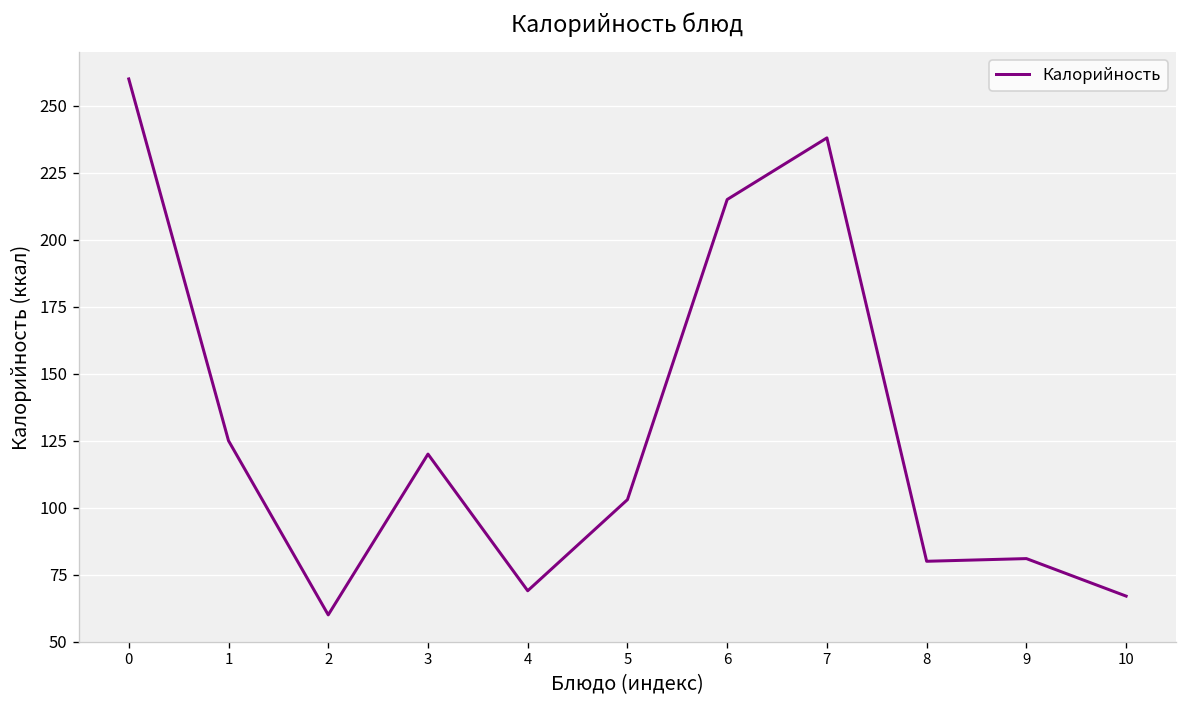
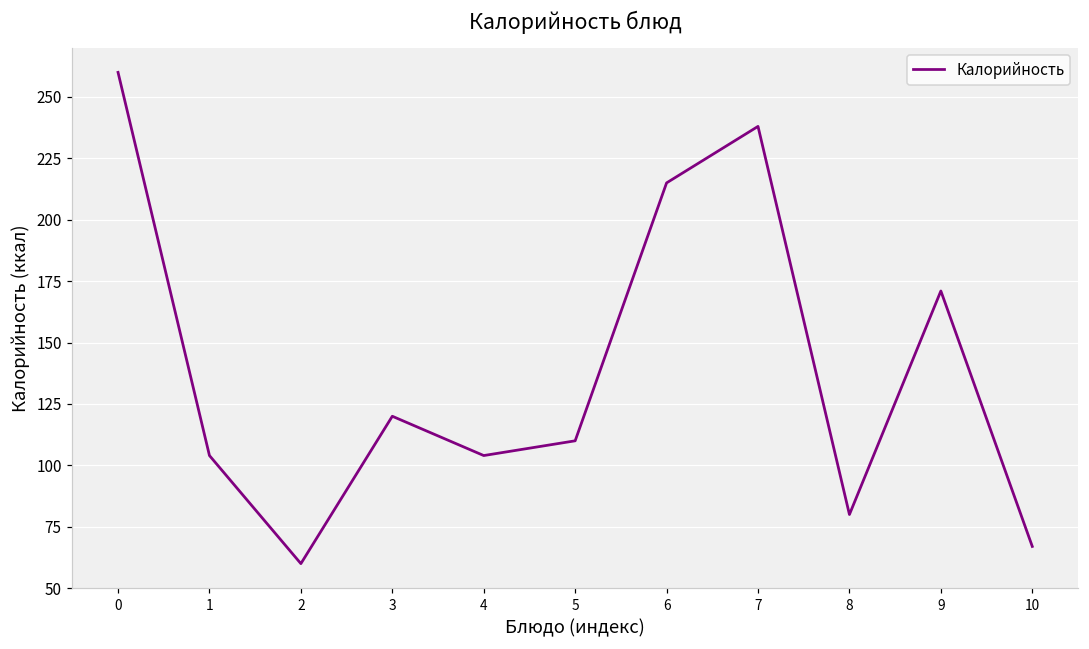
1: 125 -> 104
4: 69 -> 104
5: 103 -> 110
9: 81 -> 171
